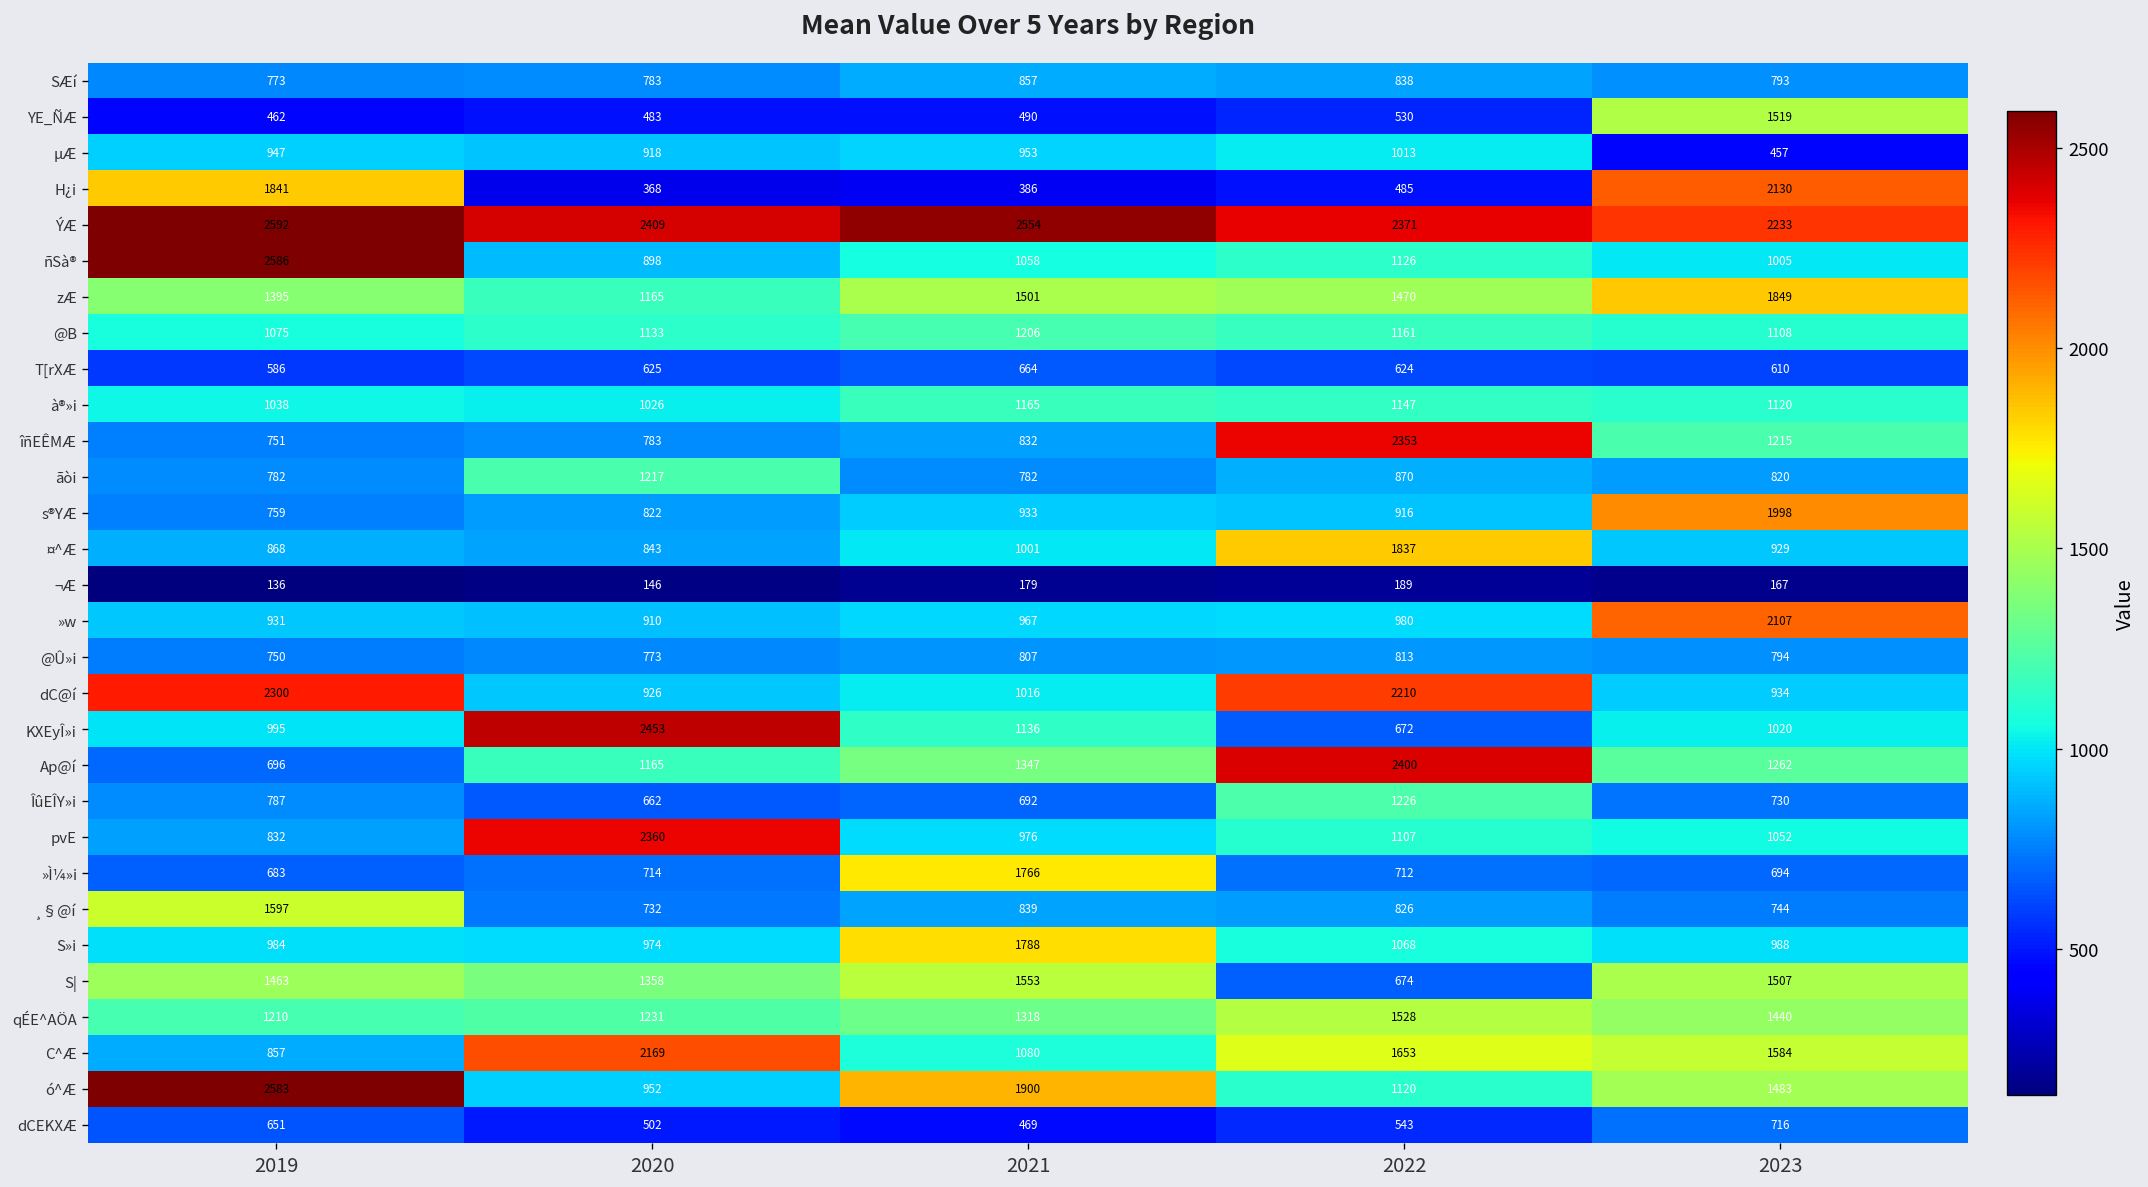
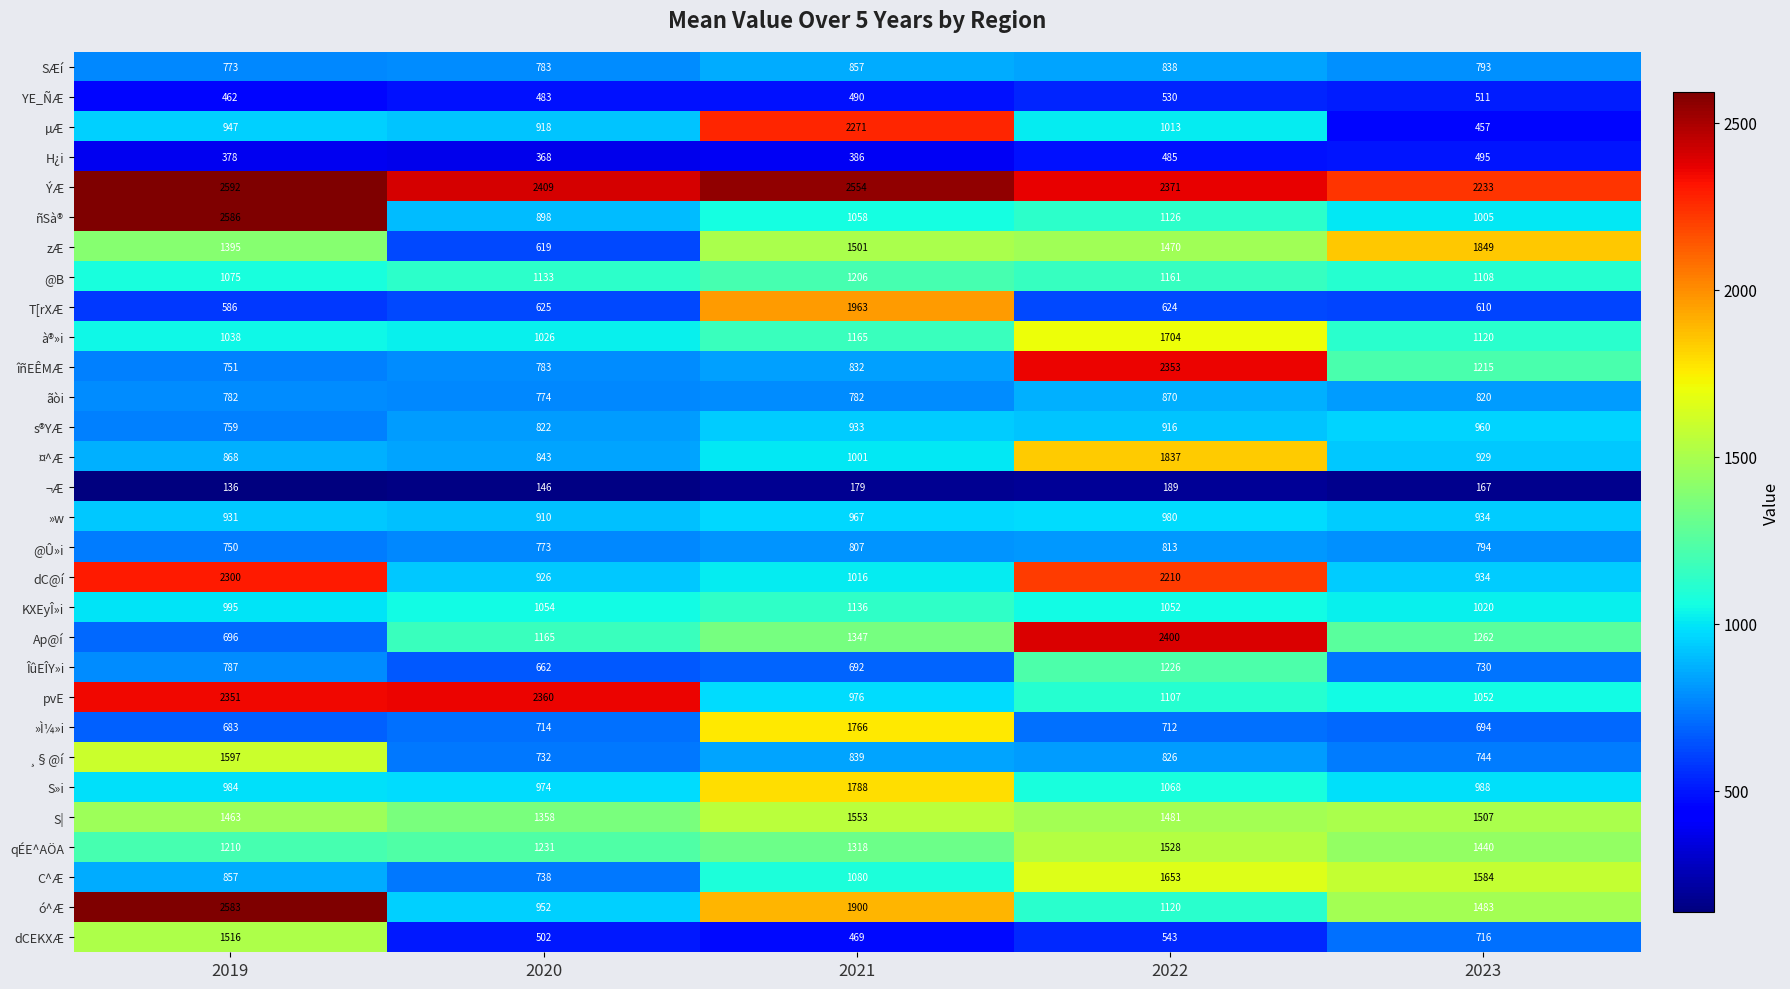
YE_ÑÆ, 2023: 1519 -> 511
µÆ, 2021: 953 -> 2271
H¿i, 2019: 1841 -> 378
H¿i, 2023: 2130 -> 495
zÆ, 2020: 1165 -> 619
T[rXÆ, 2021: 664 -> 1963
à®»i, 2022: 1147 -> 1704
ãòi, 2020: 1217 -> 774
s®YÆ, 2023: 1998 -> 960
»w, 2023: 2107 -> 934
KXEyÎ»i, 2020: 2453 -> 1054
KXEyÎ»i, 2022: 672 -> 1052
pvE, 2019: 832 -> 2351
S|, 2022: 674 -> 1481
C^Æ, 2020: 2169 -> 738
dCEKXÆ, 2019: 651 -> 1516
